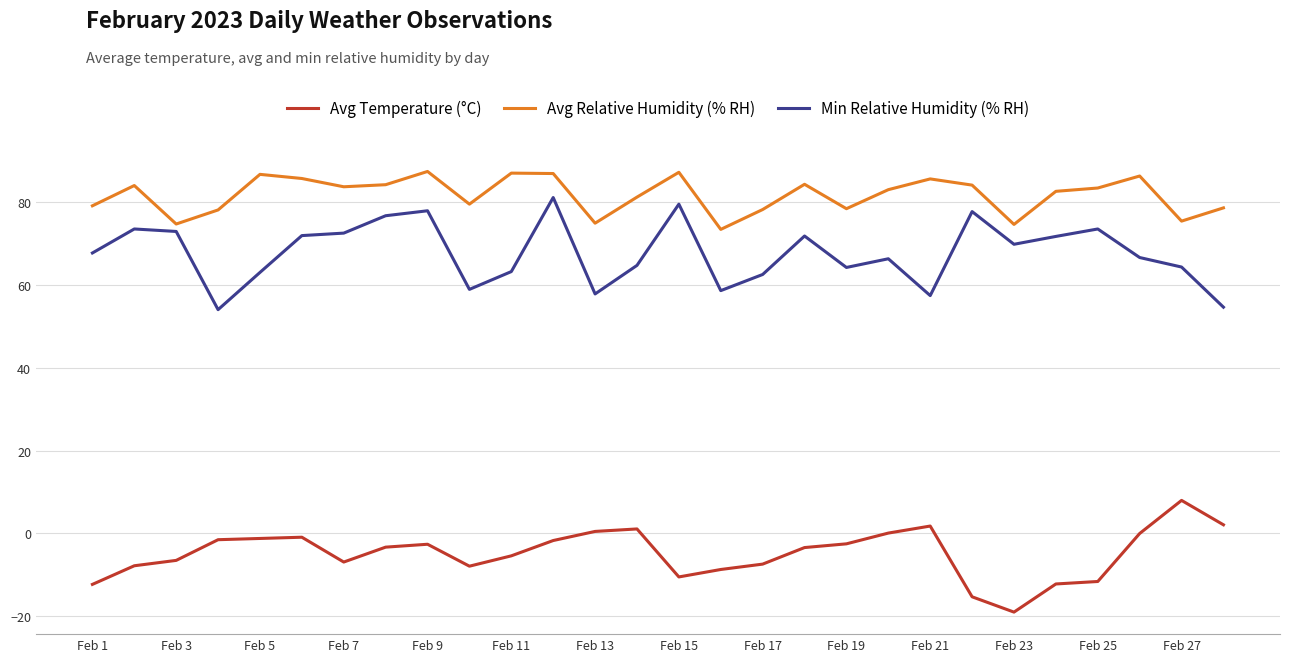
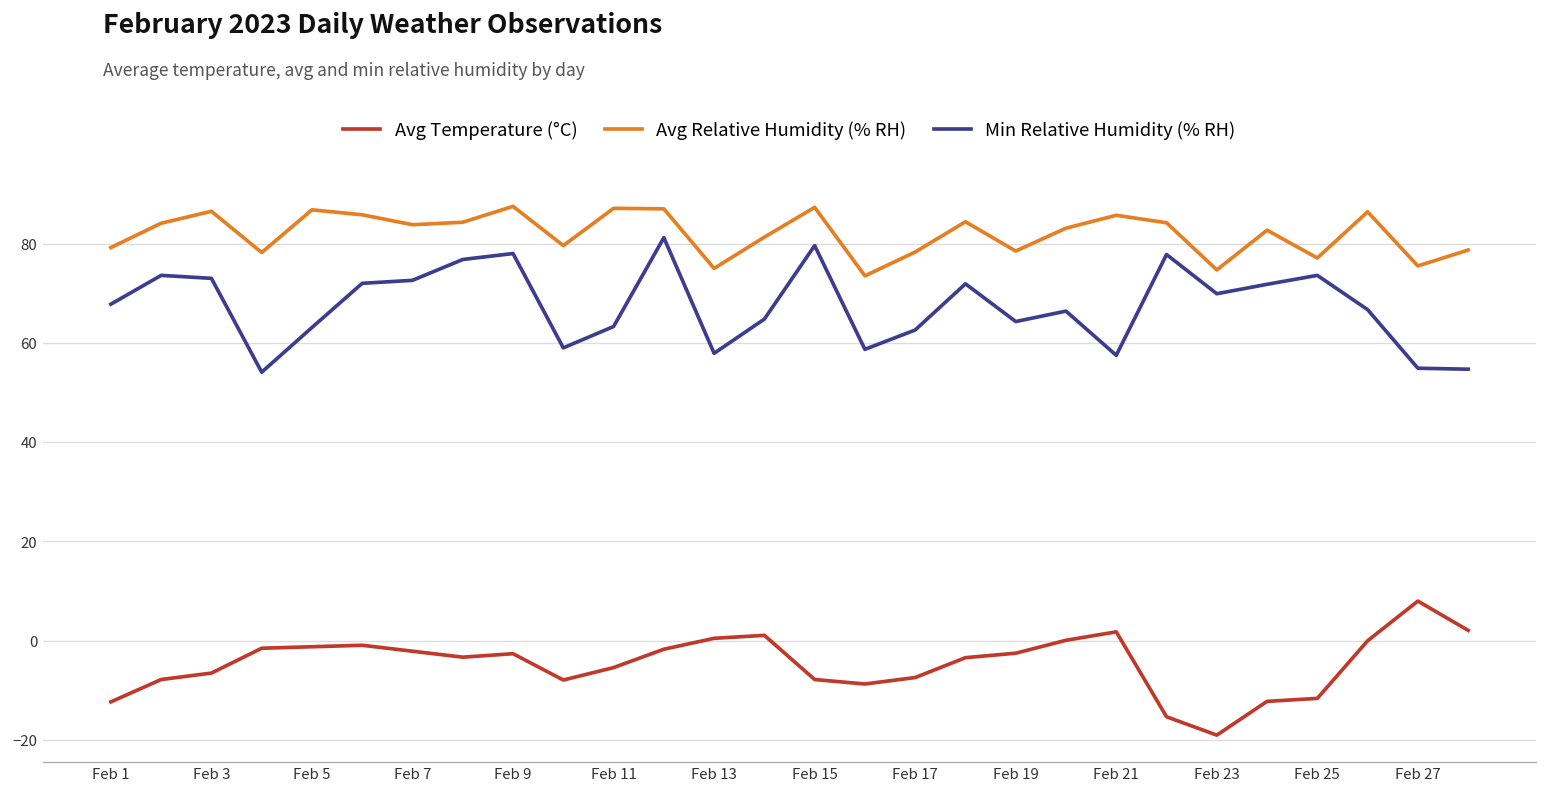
Avg Relative Humidity (% RH), Feb 3: 75 -> 87
Avg Temperature (°C), Feb 7: -7 -> -2
Avg Temperature (°C), Feb 15: -11 -> -8
Avg Relative Humidity (% RH), Feb 25: 84 -> 77
Min Relative Humidity (% RH), Feb 27: 64 -> 55
